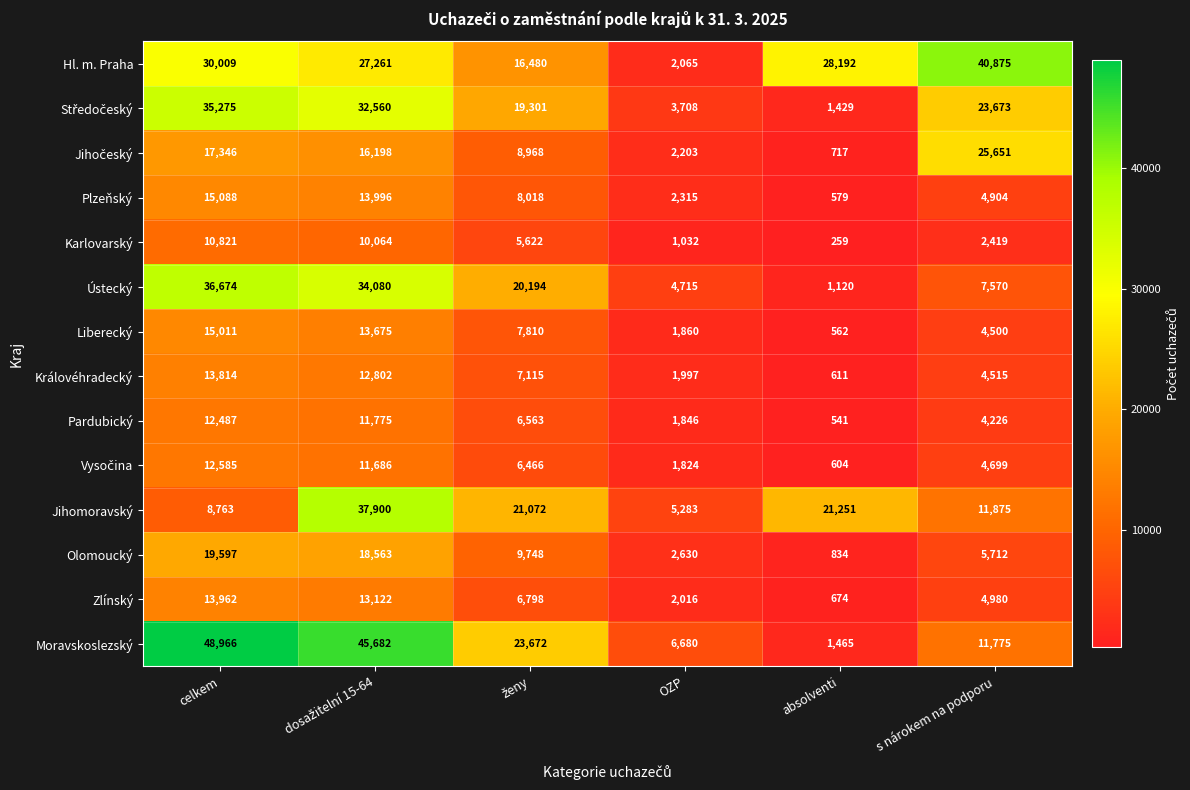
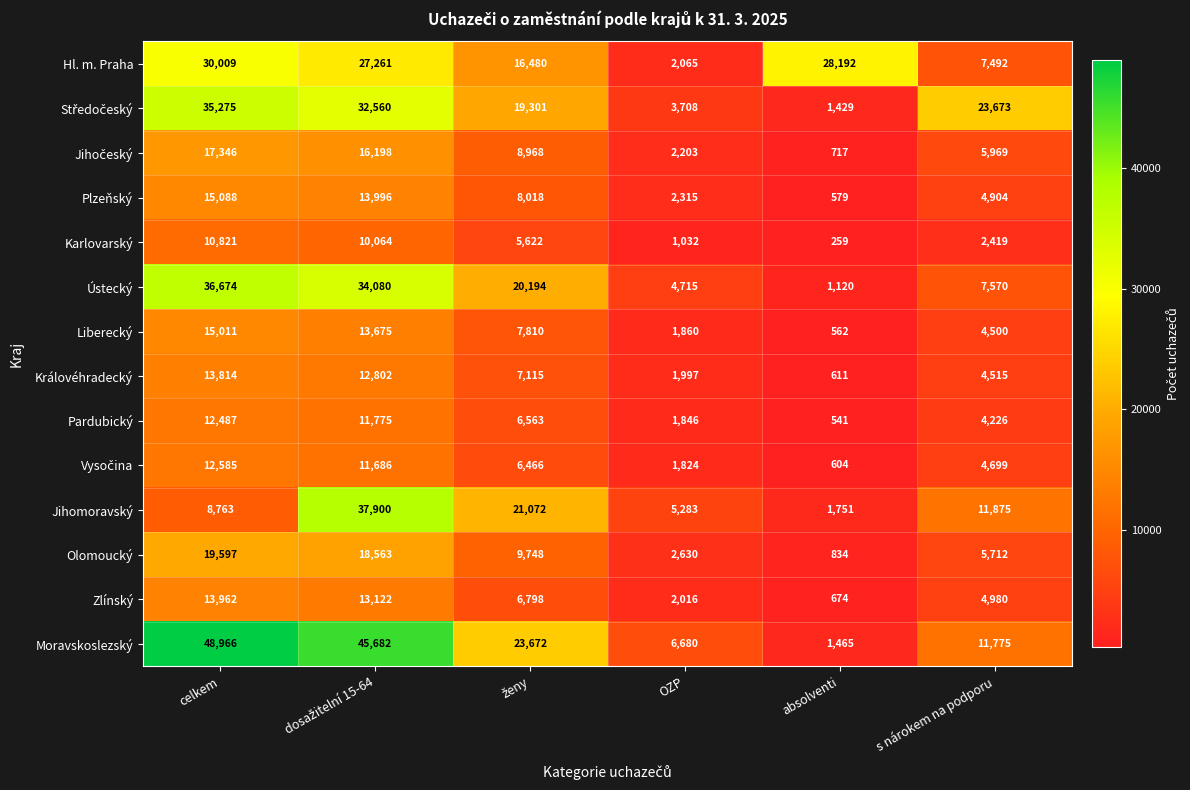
Hl. m. Praha, s nárokem na podporu: 40,875 -> 7,492
Jihočeský, s nárokem na podporu: 25,651 -> 5,969
Jihomoravský, absolventi: 21,251 -> 1,751
